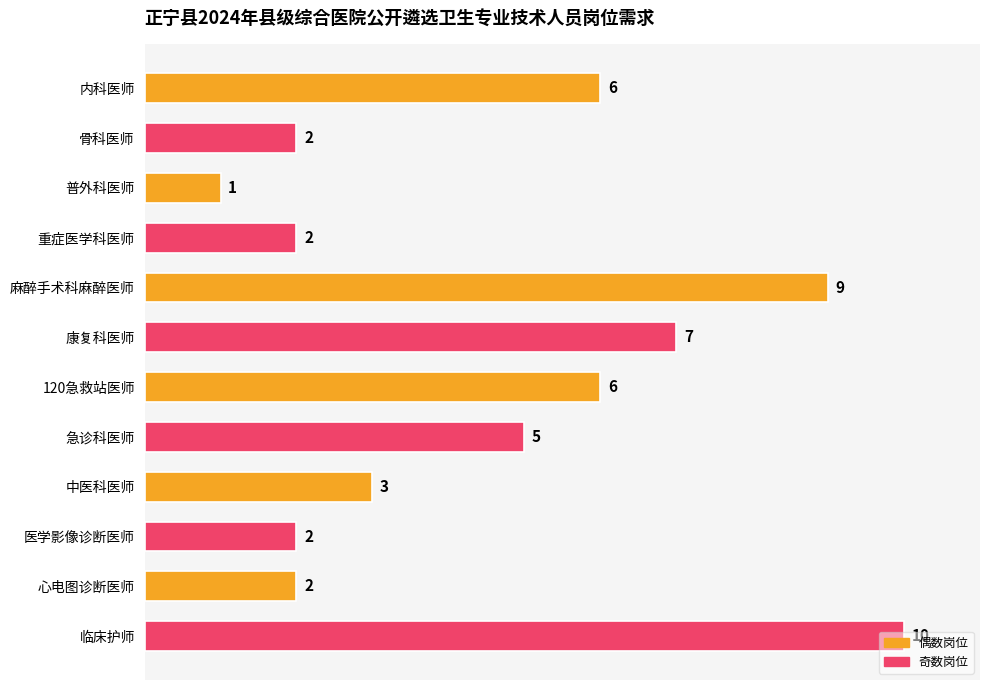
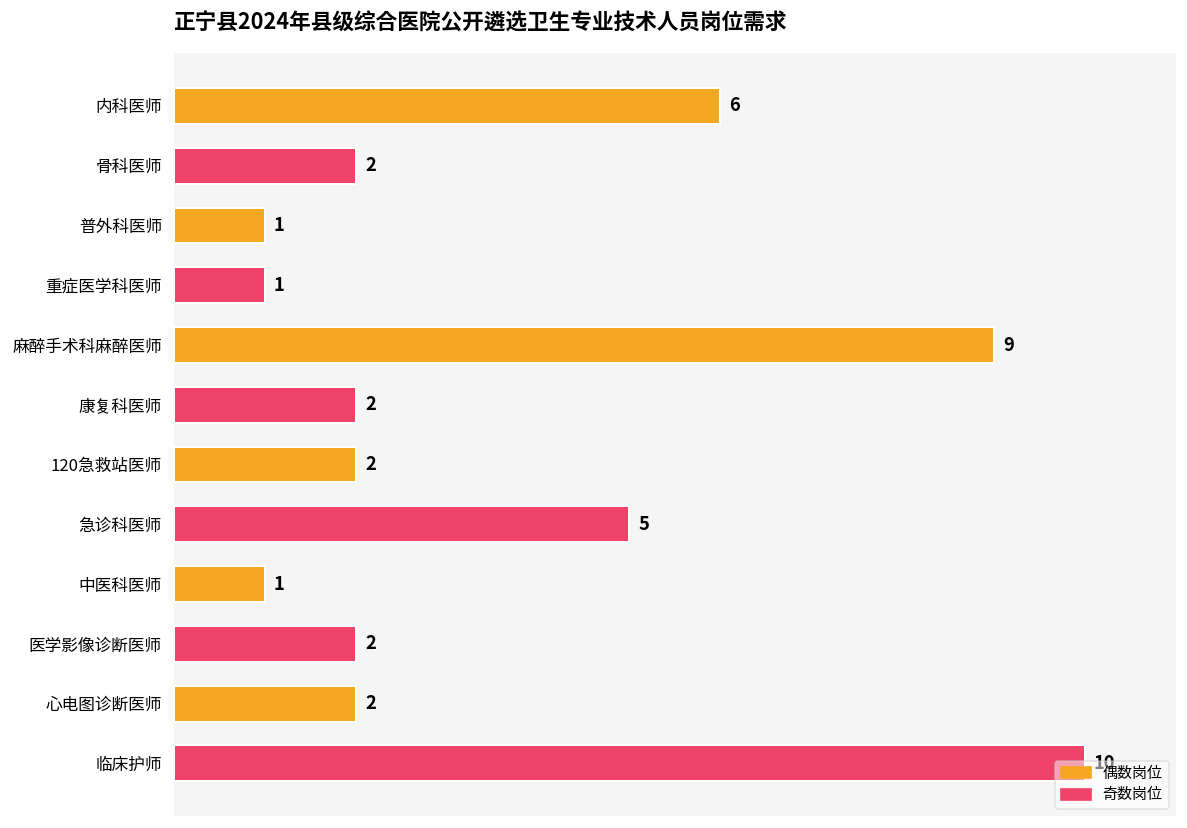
重症医学科医师: 2 -> 1
康复科医师: 7 -> 2
120急救站医师: 6 -> 2
中医科医师: 3 -> 1
